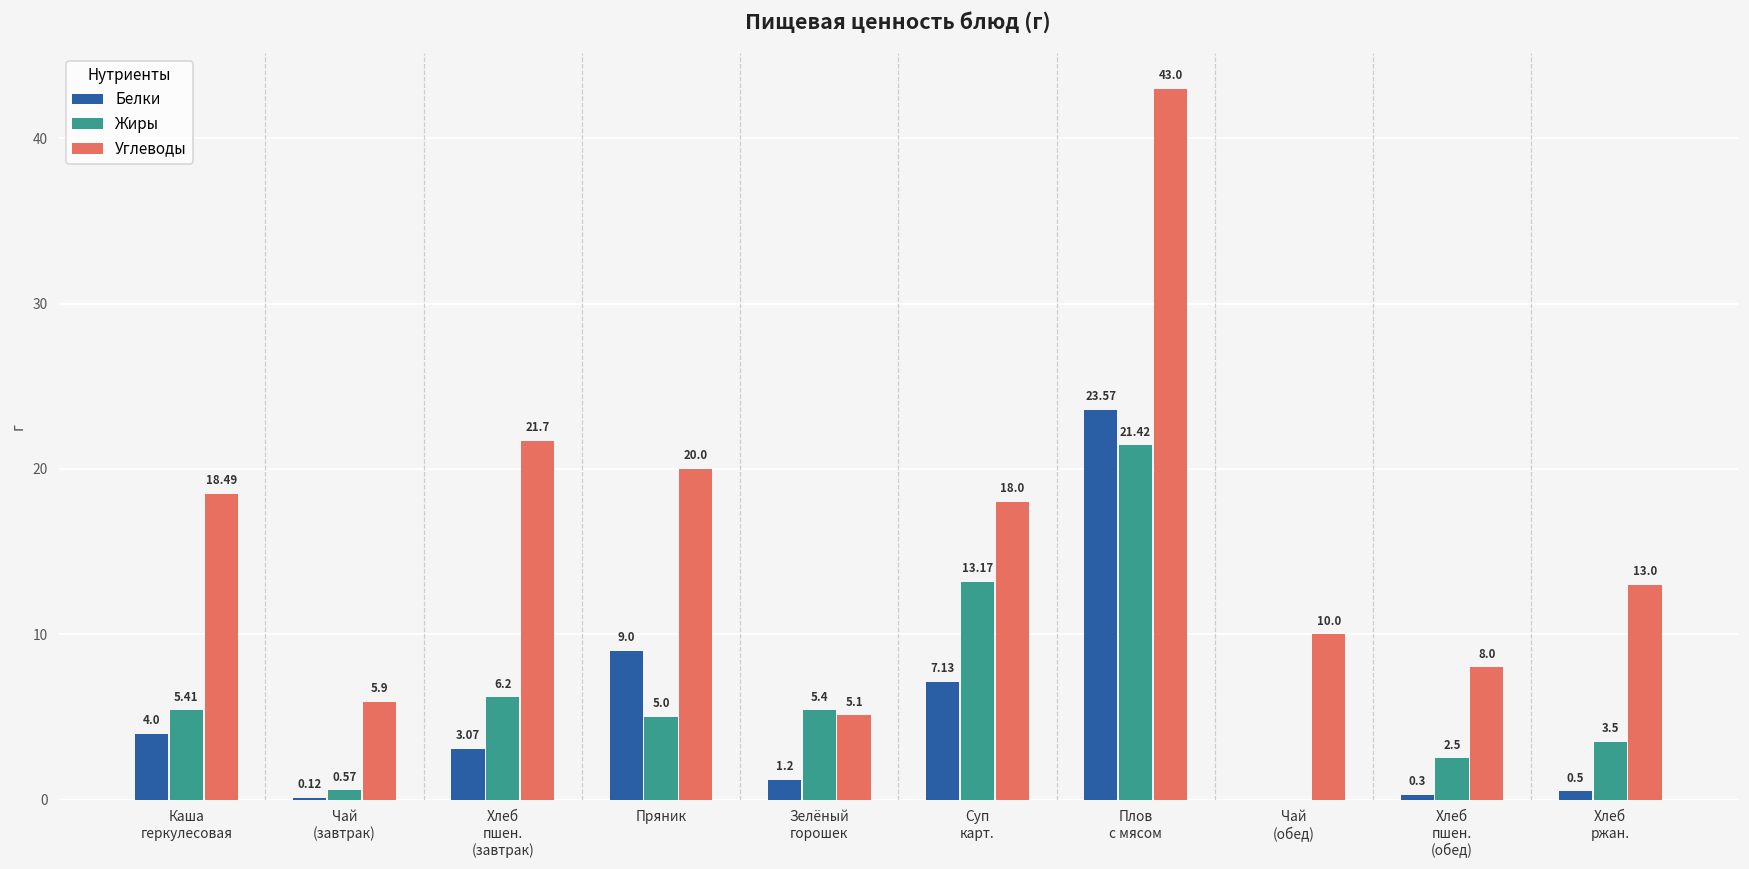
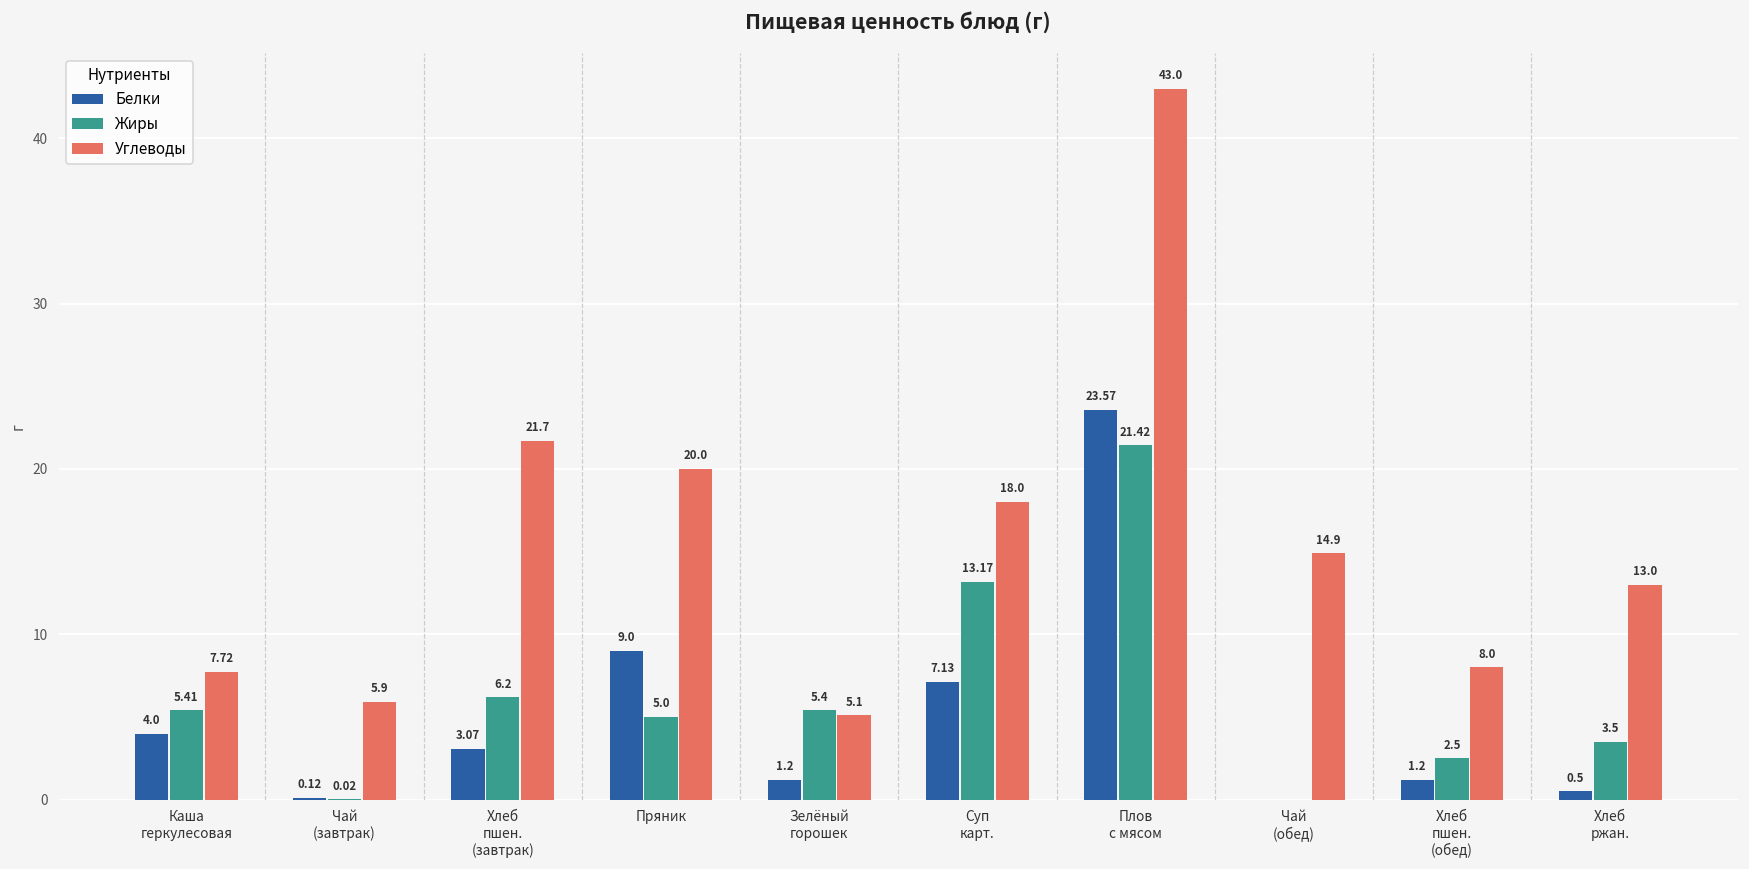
Углеводы, Каша геркулесовая: 18.49 -> 7.72
Жиры, Чай (завтрак): 0.57 -> 0.02
Углеводы, Чай (обед): 10.0 -> 14.9
Белки, Хлеб пшен. (обед): 0.3 -> 1.2
